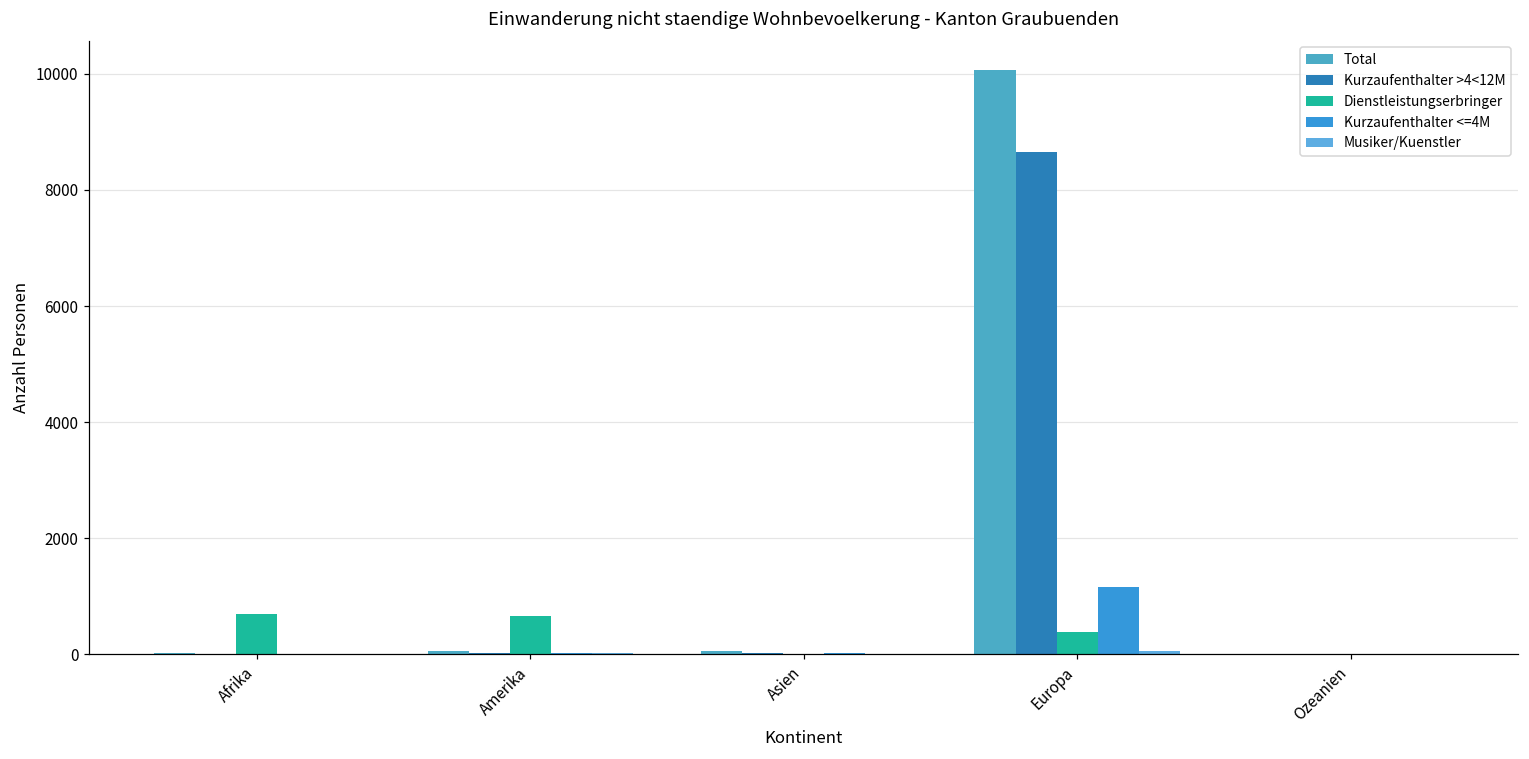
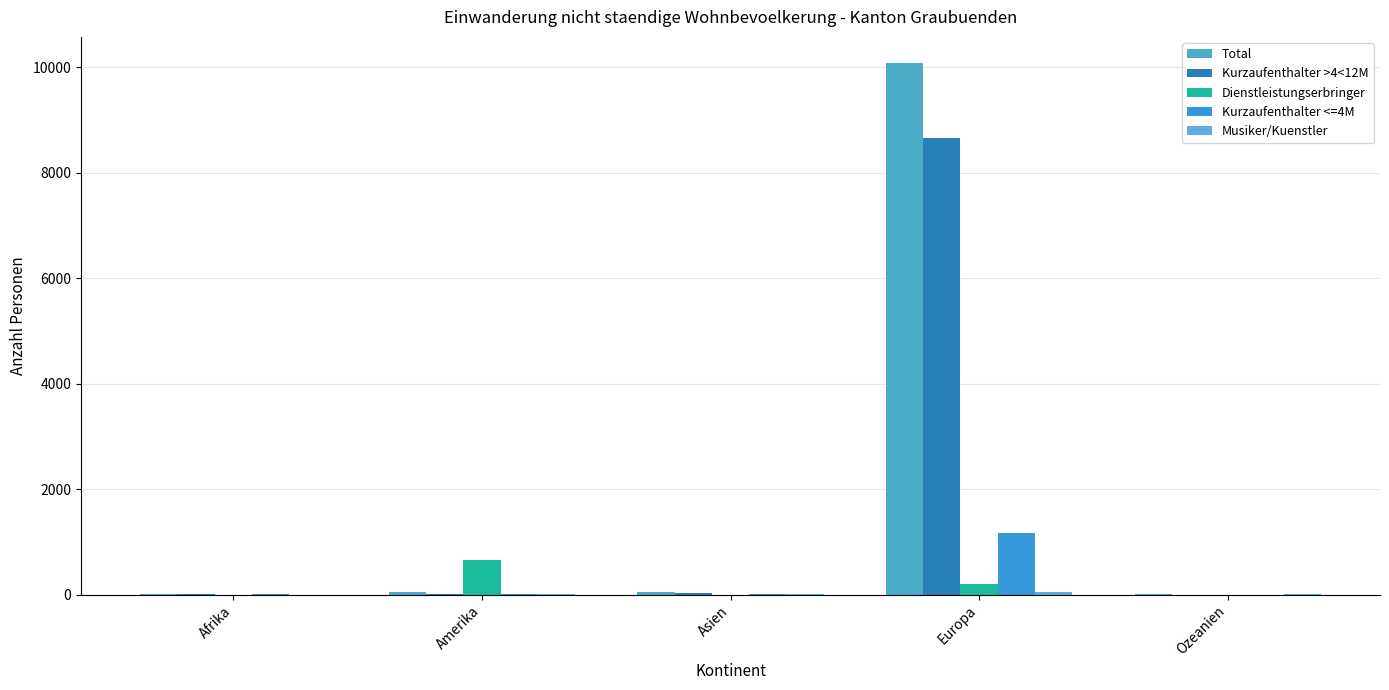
Dienstleistungserbringer, Afrika: 700 -> 0
Dienstleistungserbringer, Europa: 400 -> 200
